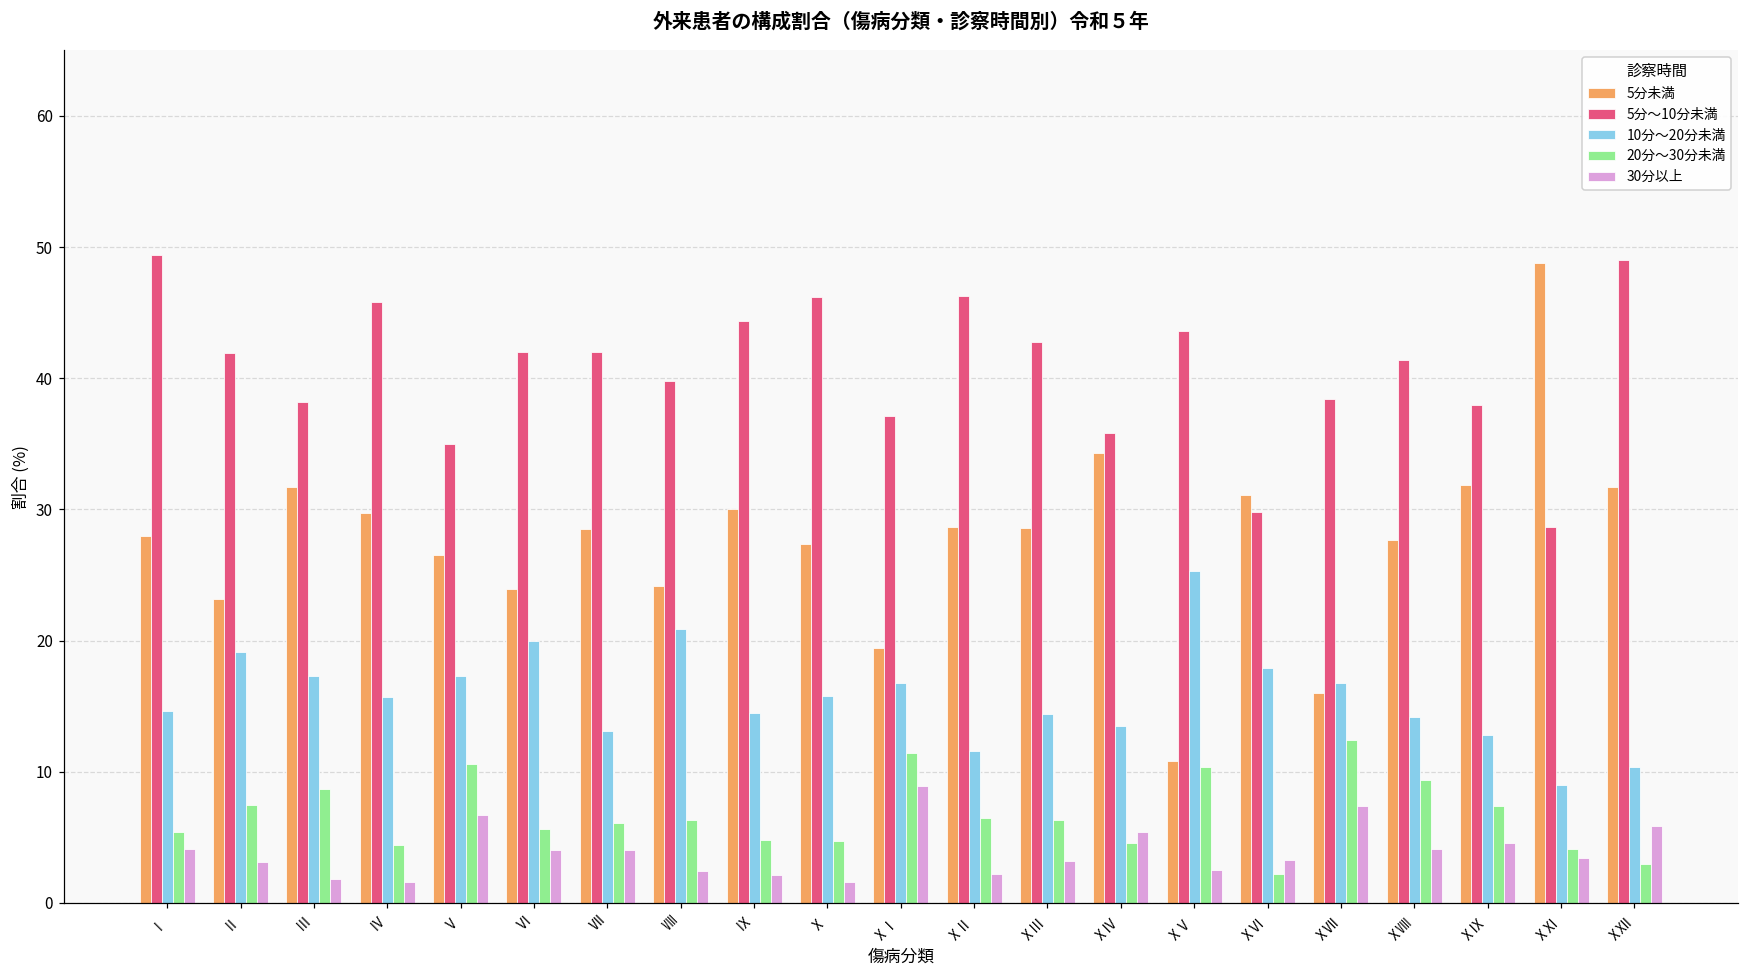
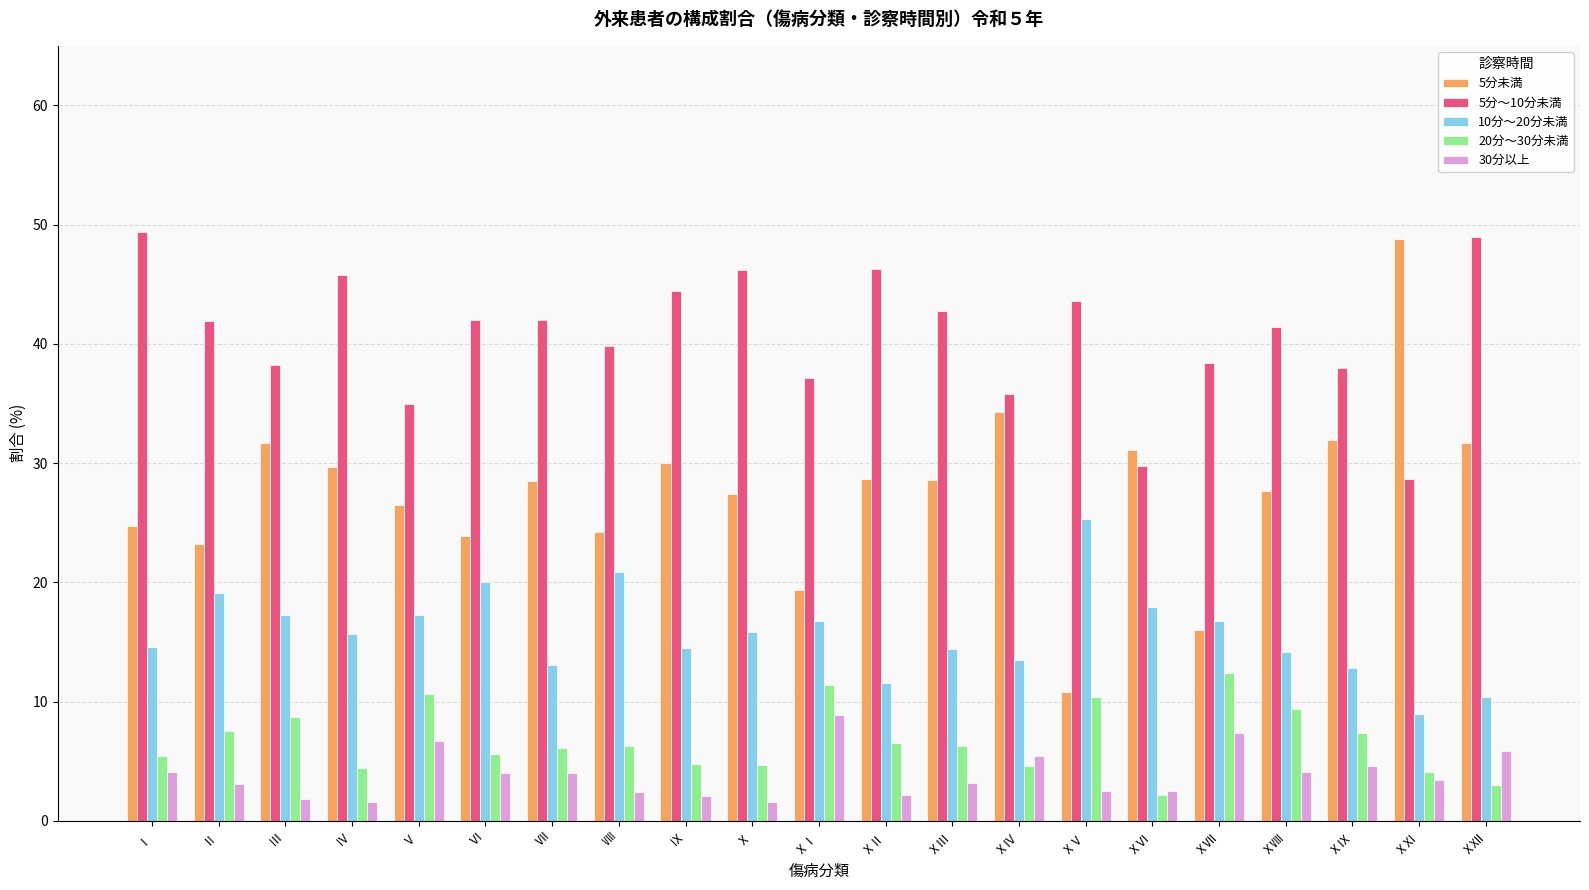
5分未満, Ⅰ: 28.0 -> 24.7
30分以上, ⅩⅥ: 3.3 -> 2.5
